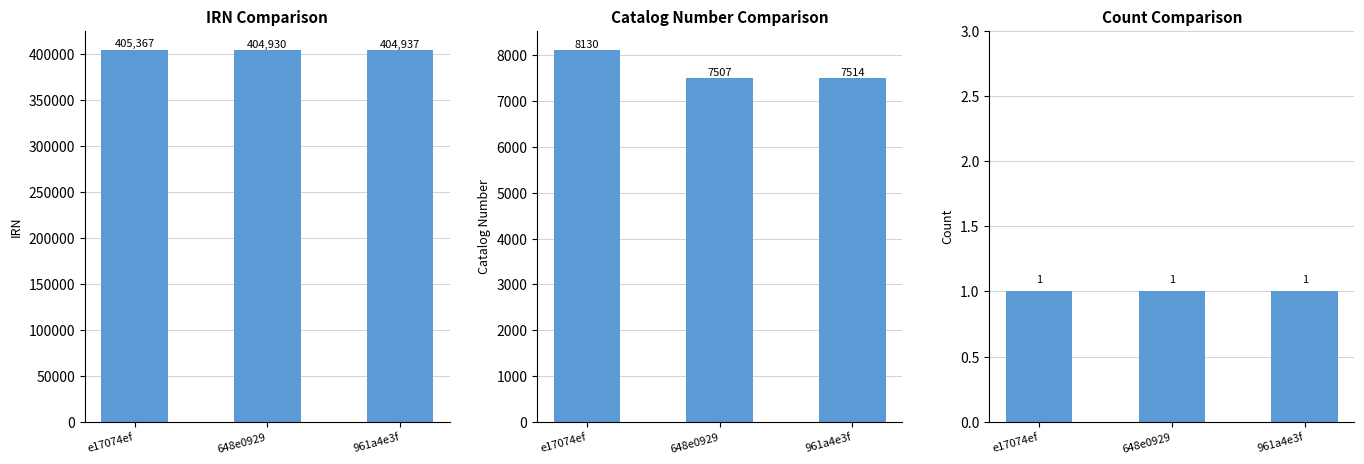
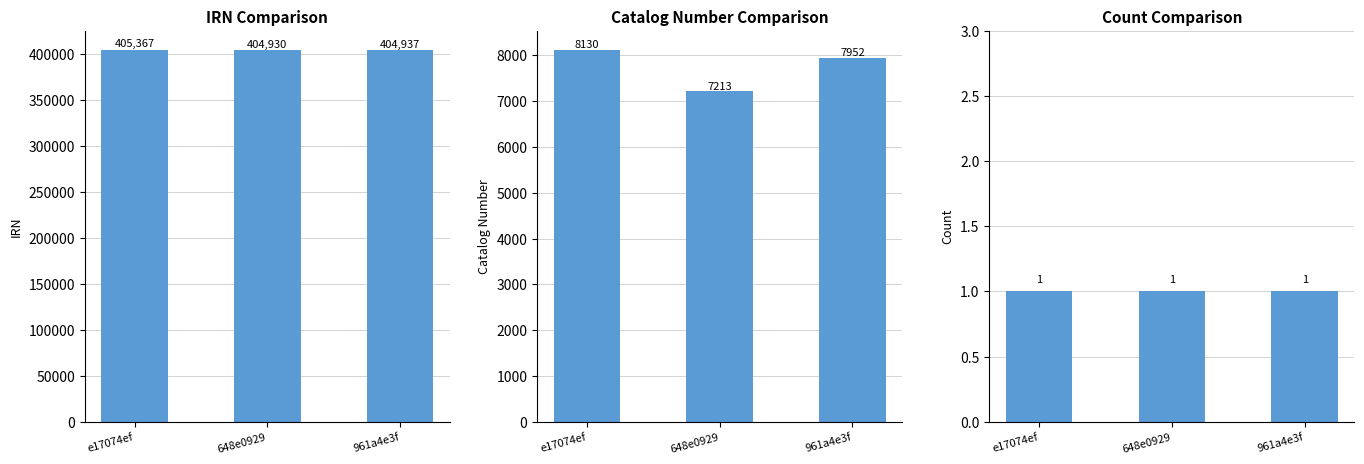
Catalog Number Comparison, 648e0929: 7507 -> 7213
Catalog Number Comparison, 961a4e3f: 7514 -> 7952
